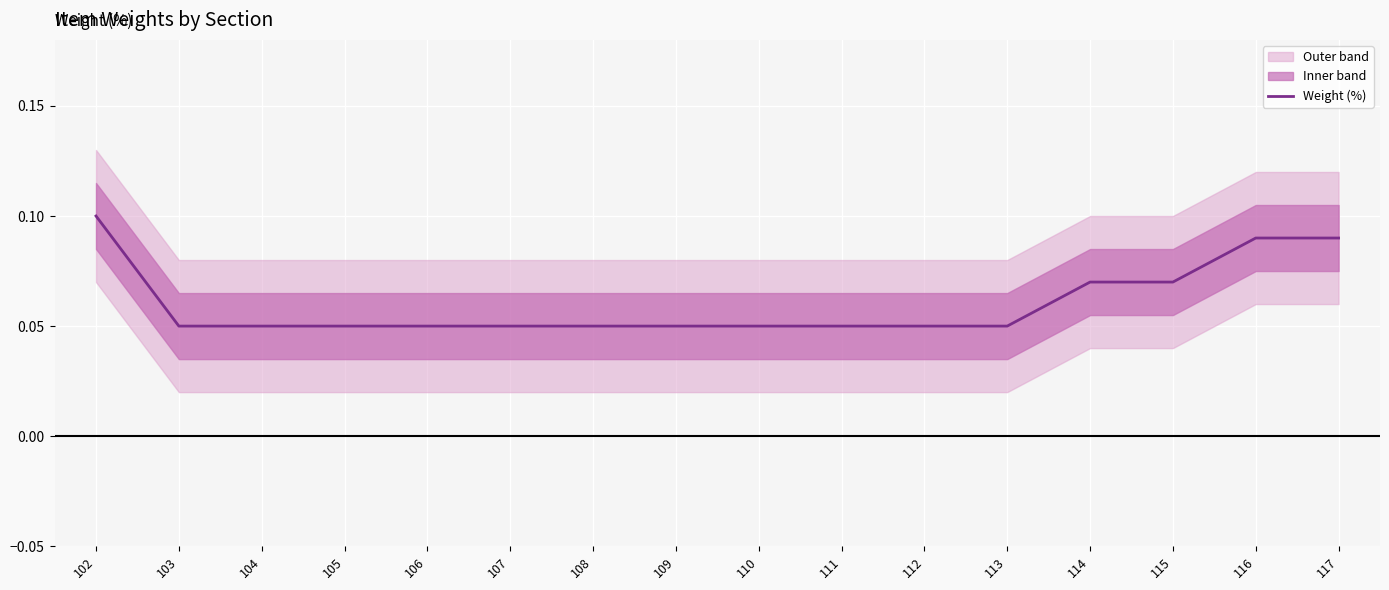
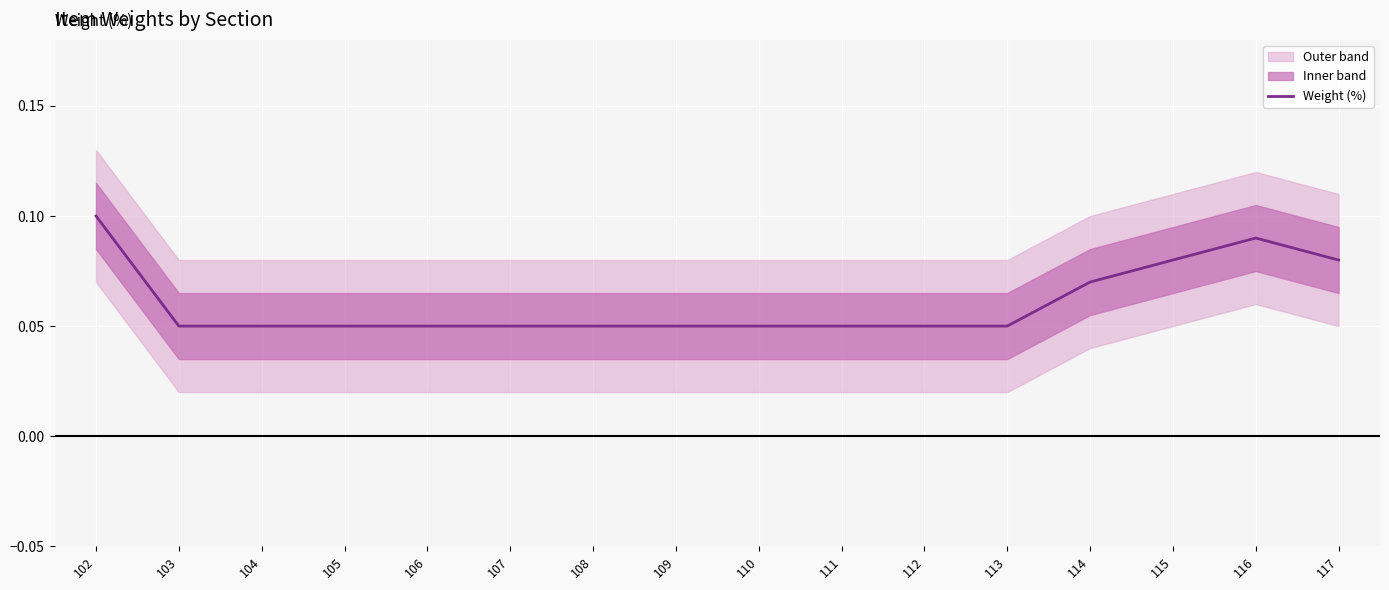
Weight (%), 115: 0.07 -> 0.08
Weight (%), 117: 0.09 -> 0.08
